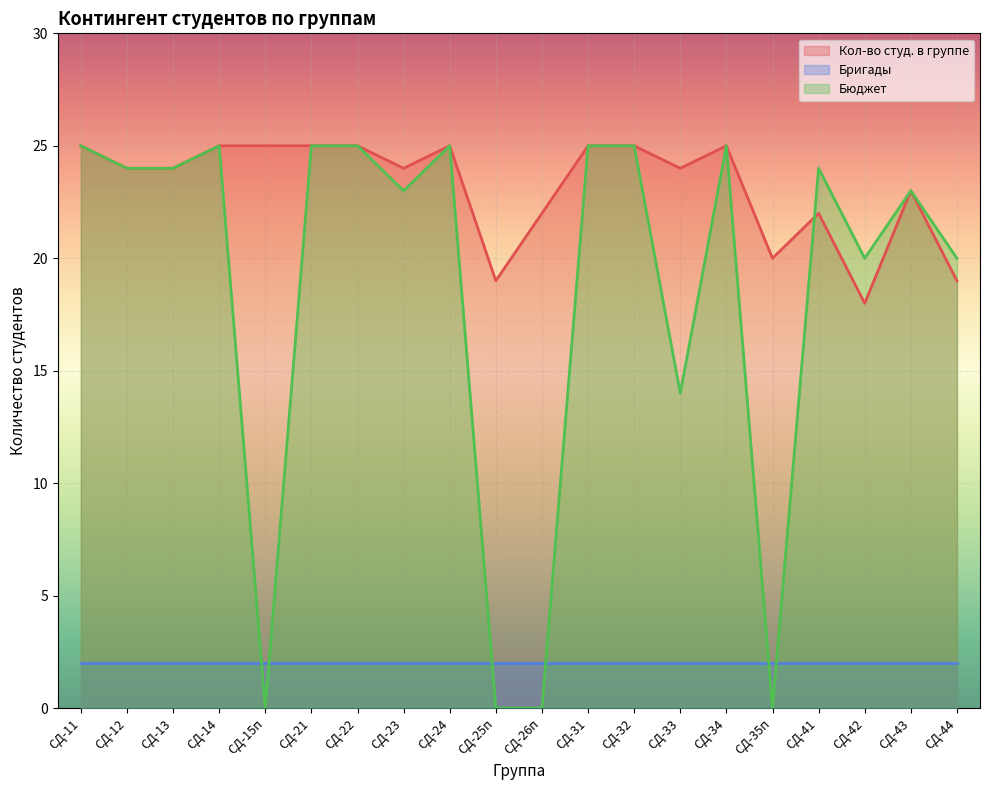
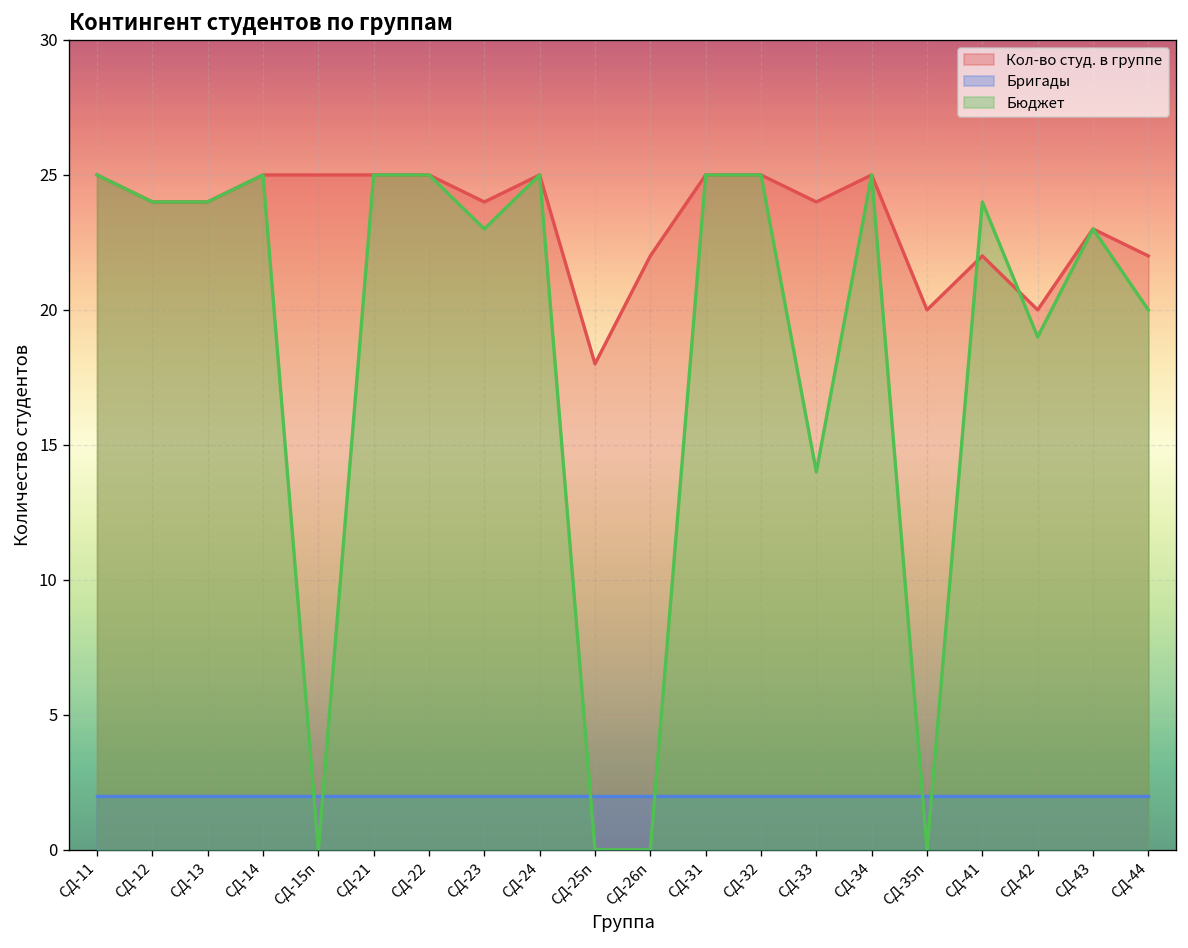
Кол-во студ. в группе, СД-25п: 19 -> 18
Кол-во студ. в группе, СД-42: 18 -> 20
Бюджет, СД-42: 20 -> 19
Кол-во студ. в группе, СД-44: 19 -> 22
